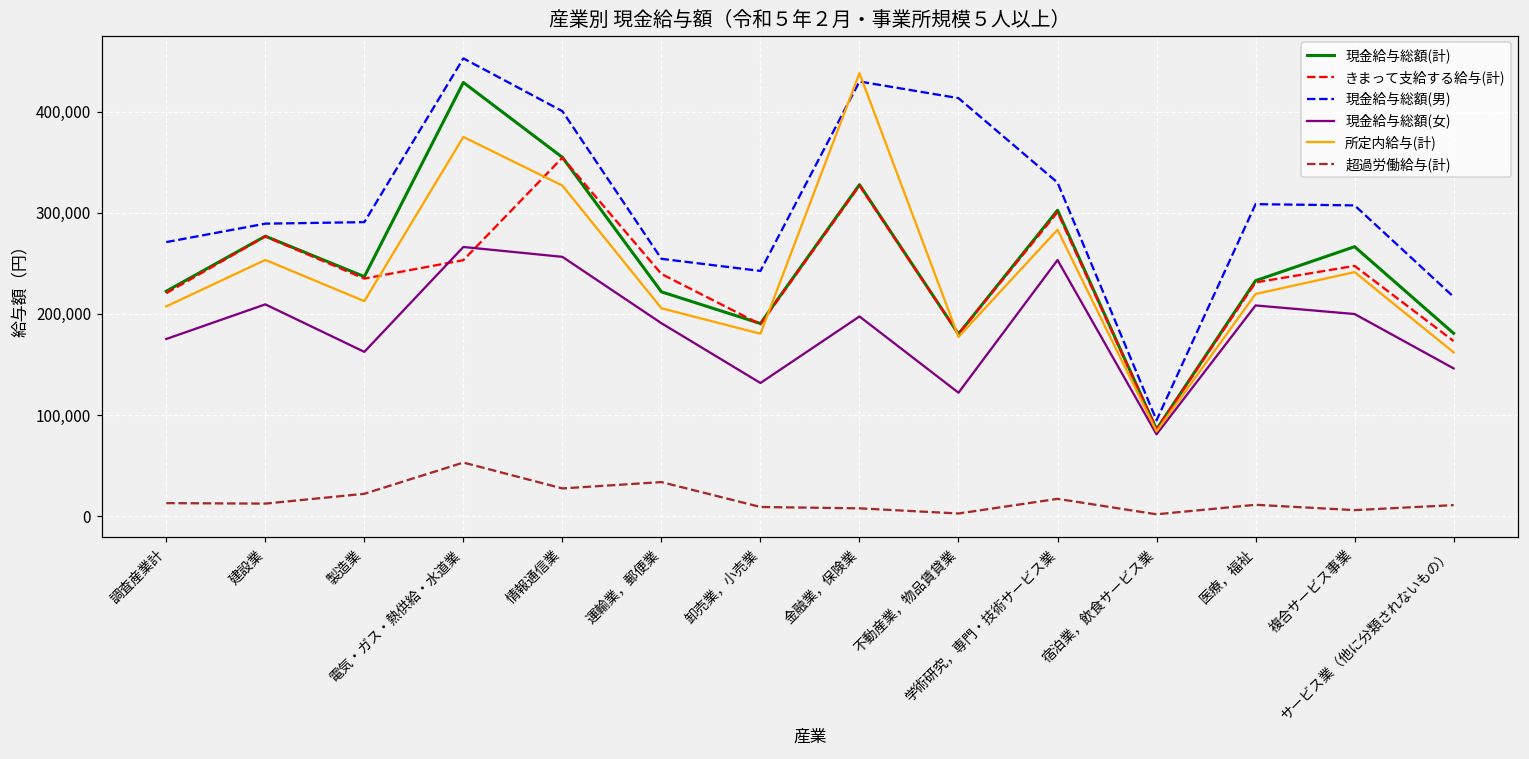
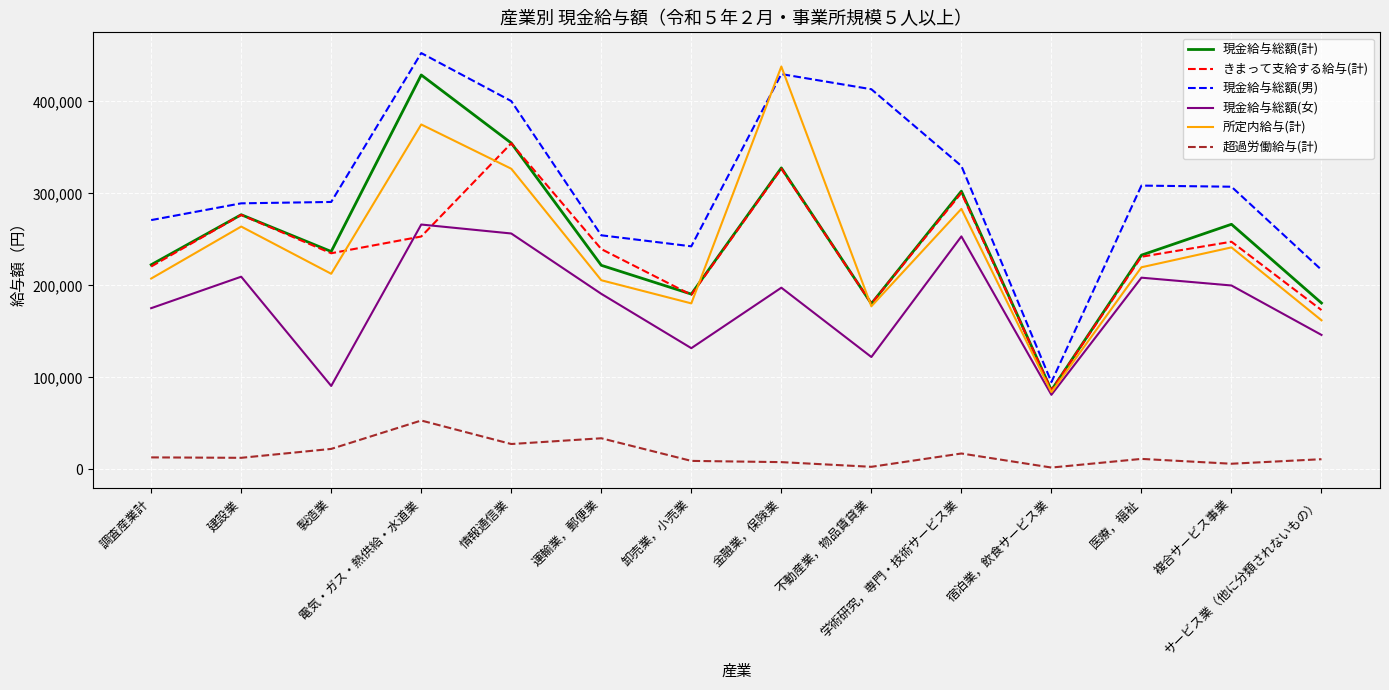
所定内給与(計), 建設業: 250,000 -> 260,000
現金給与総額(女), 製造業: 160,000 -> 90,000
